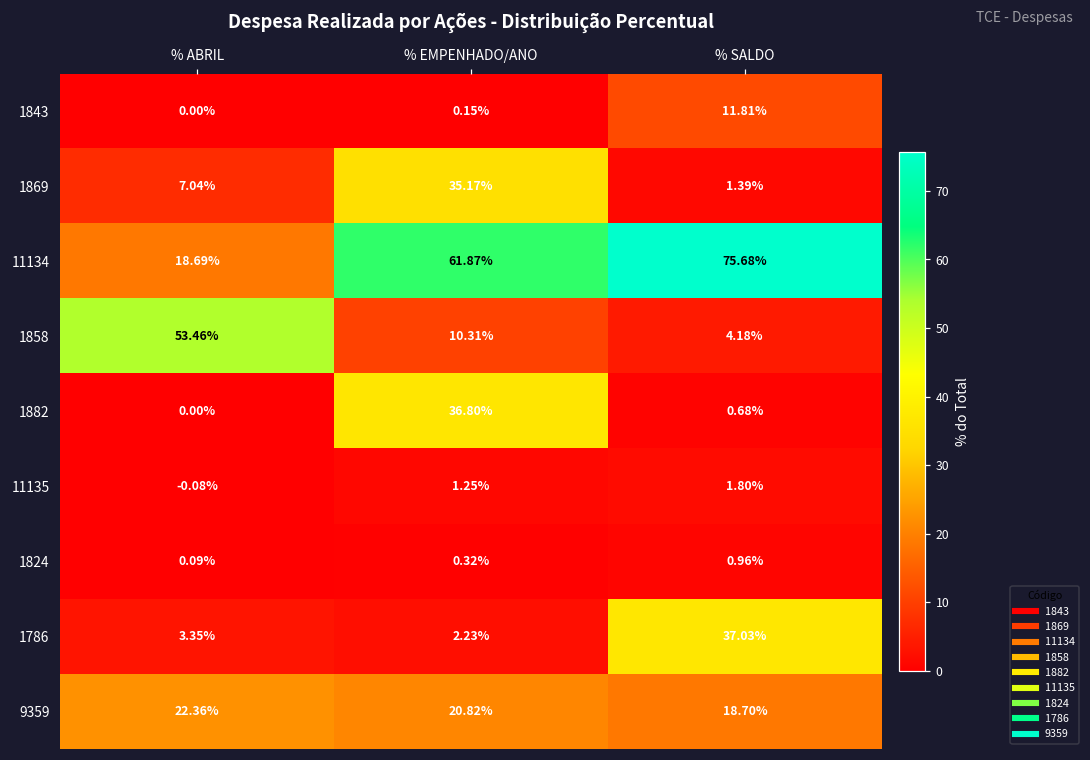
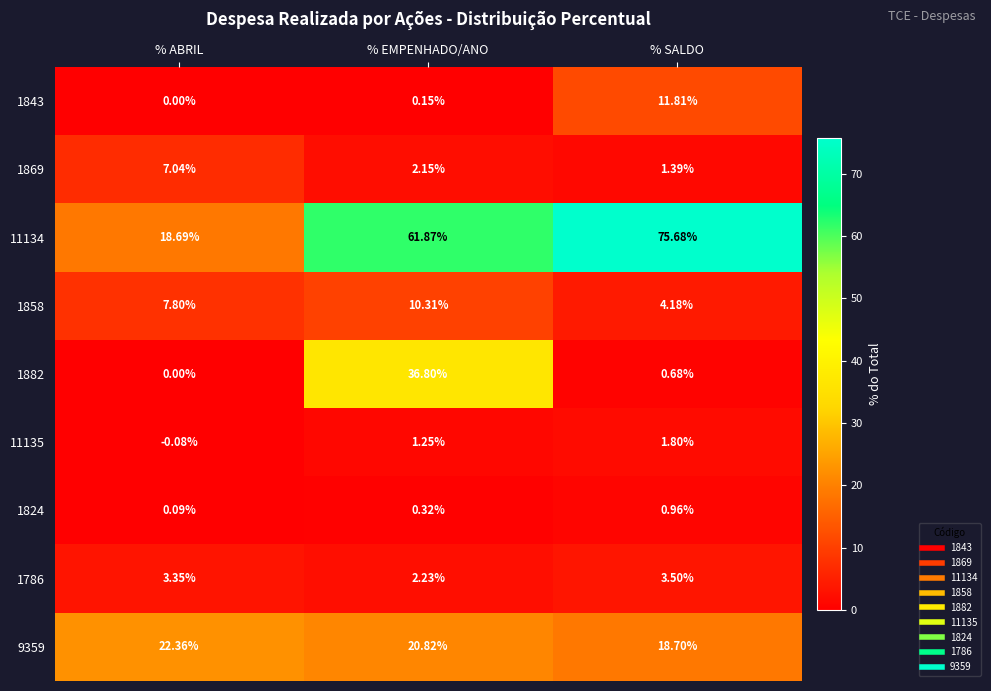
1869, % EMPENHADO/ANO: 35.17% -> 2.15%
1858, % ABRIL: 53.46% -> 7.80%
1786, % SALDO: 37.03% -> 3.50%
